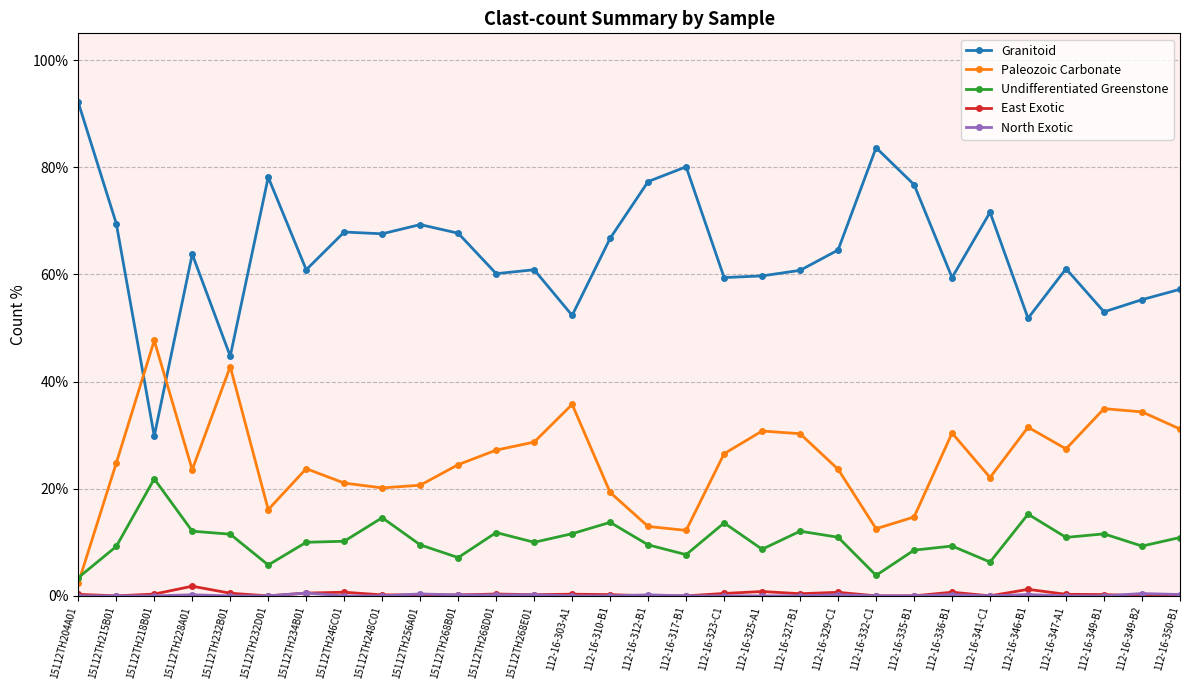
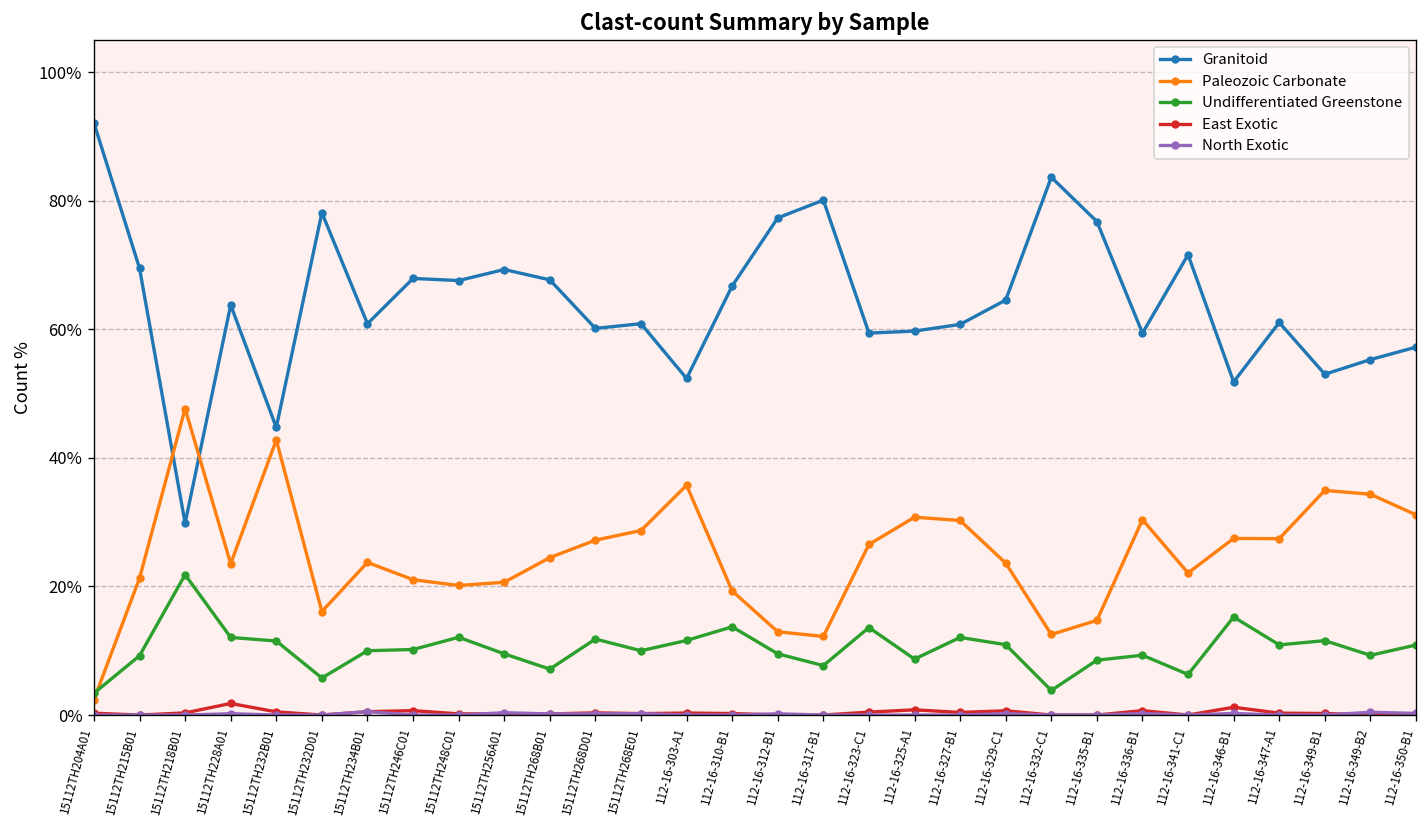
Paleozoic Carbonate, 15112TH215B01: 25% -> 21%
Undifferentiated Greenstone, 15112TH248C01: 15% -> 12%
Paleozoic Carbonate, 112-16-346-B1: 31% -> 27%
